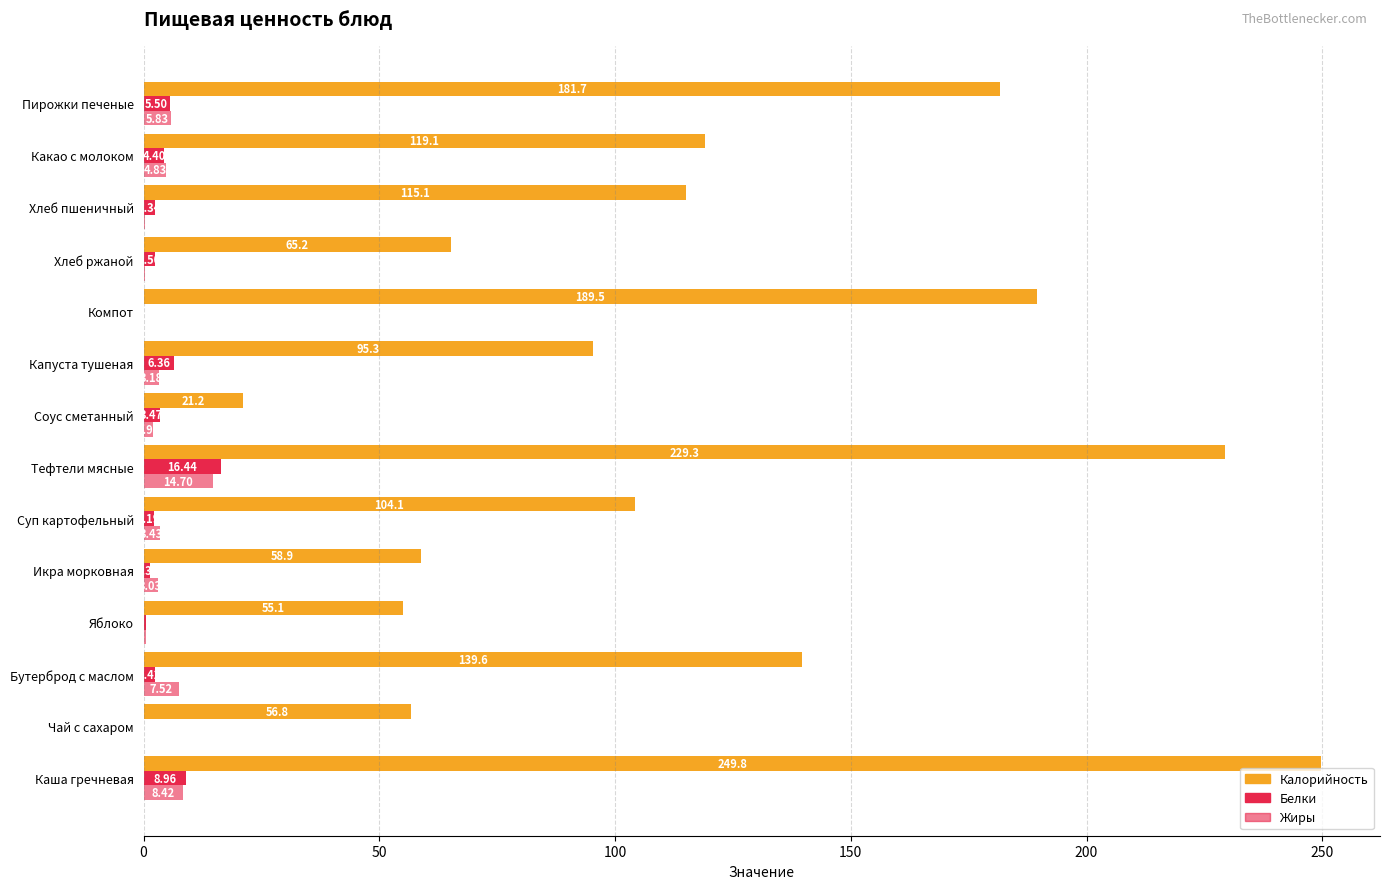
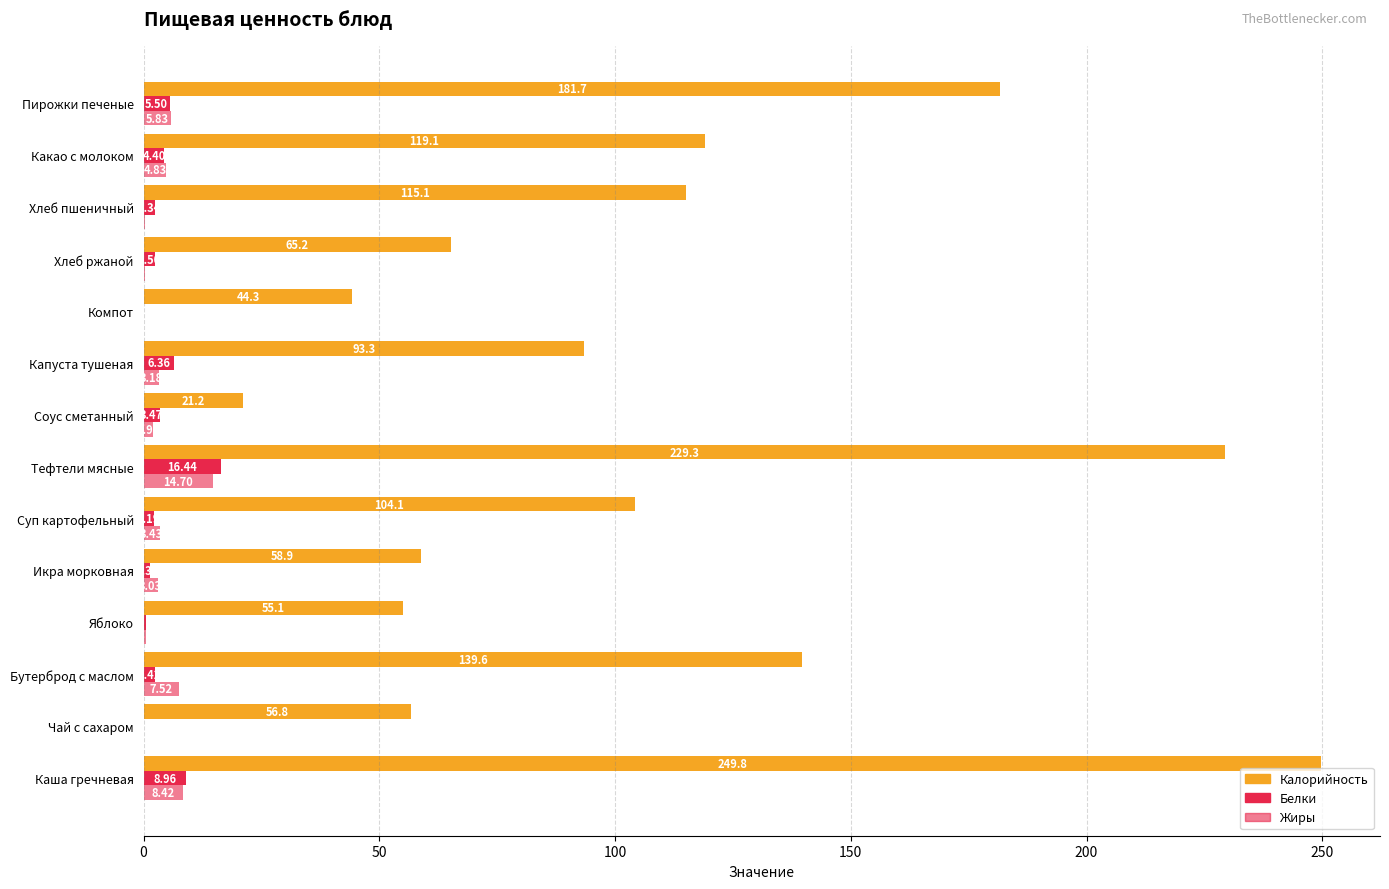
Калорийность, Компот: 189.5 -> 44.3
Калорийность, Капуста тушеная: 95.3 -> 93.3
